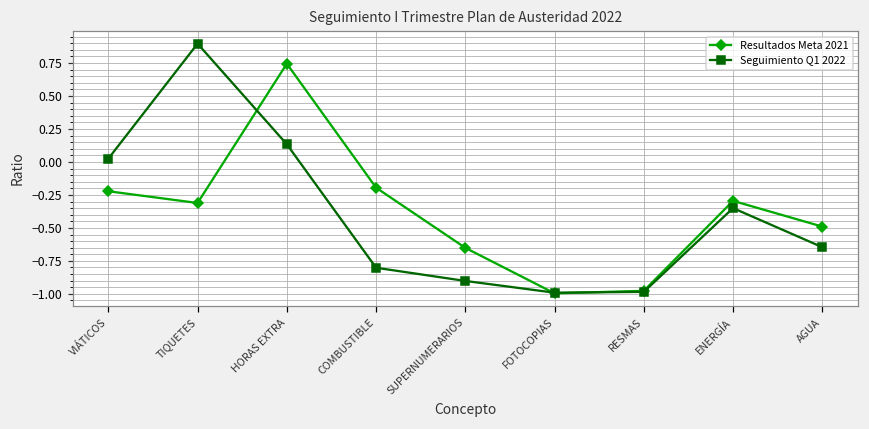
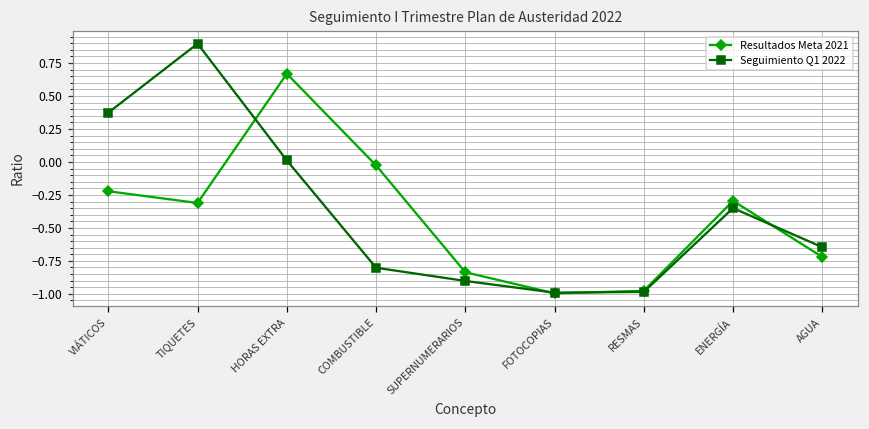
Seguimiento Q1 2022, VIÁTICOS: 0.03 -> 0.37
Resultados Meta 2021, HORAS EXTRA: 0.75 -> 0.67
Seguimiento Q1 2022, HORAS EXTRA: 0.13 -> 0.01
Resultados Meta 2021, COMBUSTIBLE: -0.20 -> -0.03
Resultados Meta 2021, SUPERNUMERARIOS: -0.65 -> -0.84
Resultados Meta 2021, AGUA: -0.49 -> -0.72
